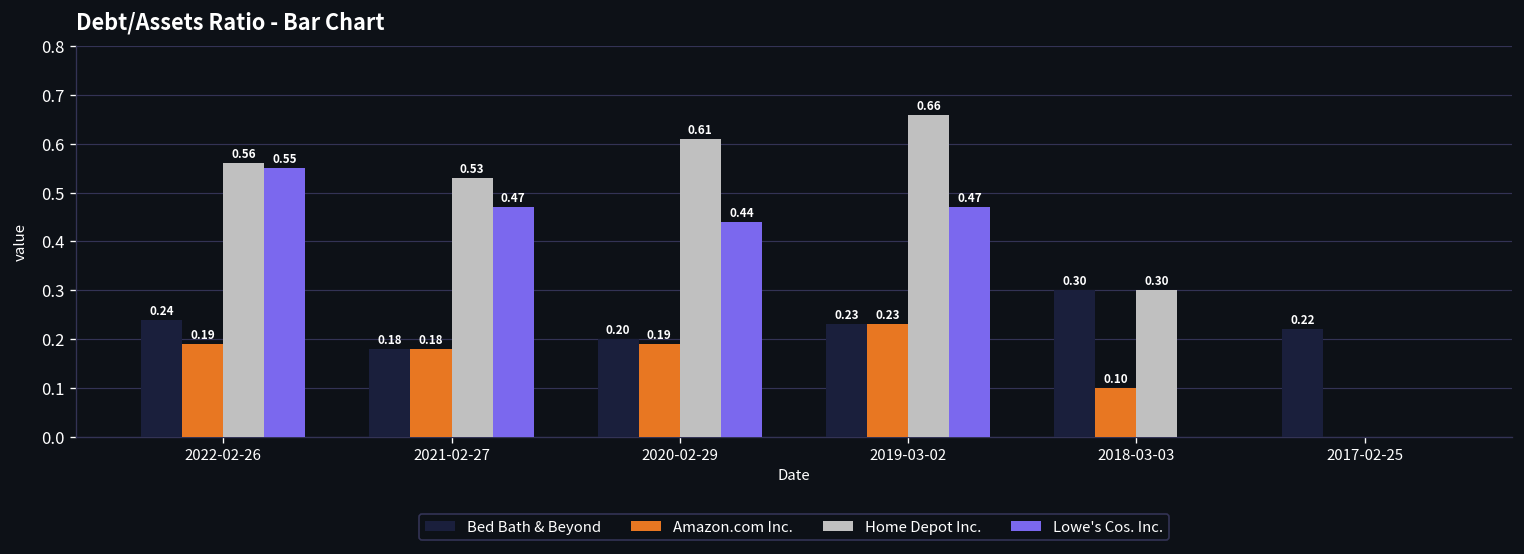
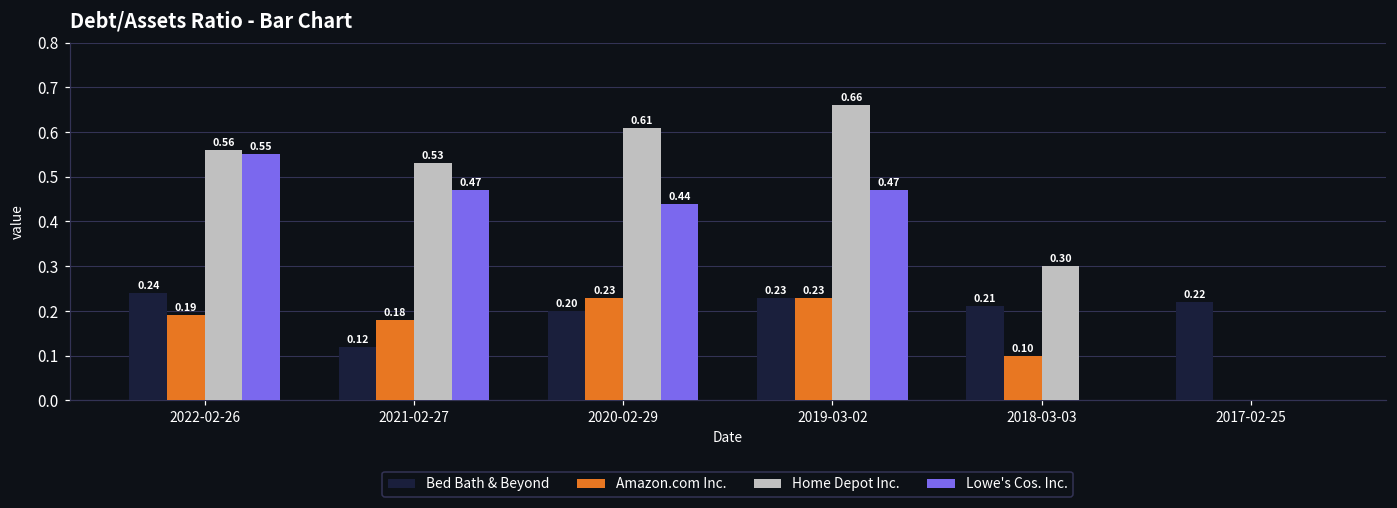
Bed Bath & Beyond, 2021-02-27: 0.18 -> 0.12
Amazon.com Inc., 2020-02-29: 0.19 -> 0.23
Bed Bath & Beyond, 2018-03-03: 0.30 -> 0.21
